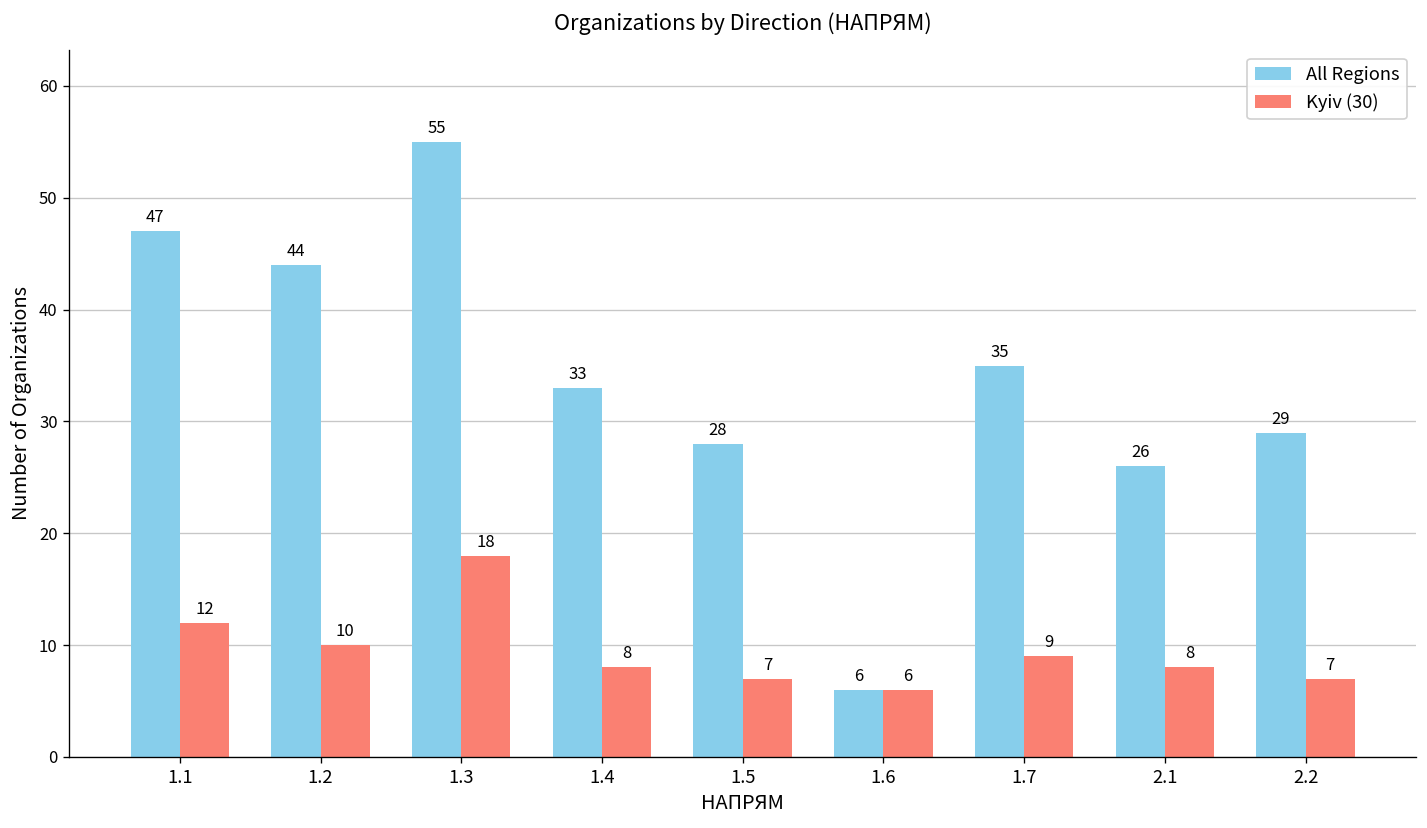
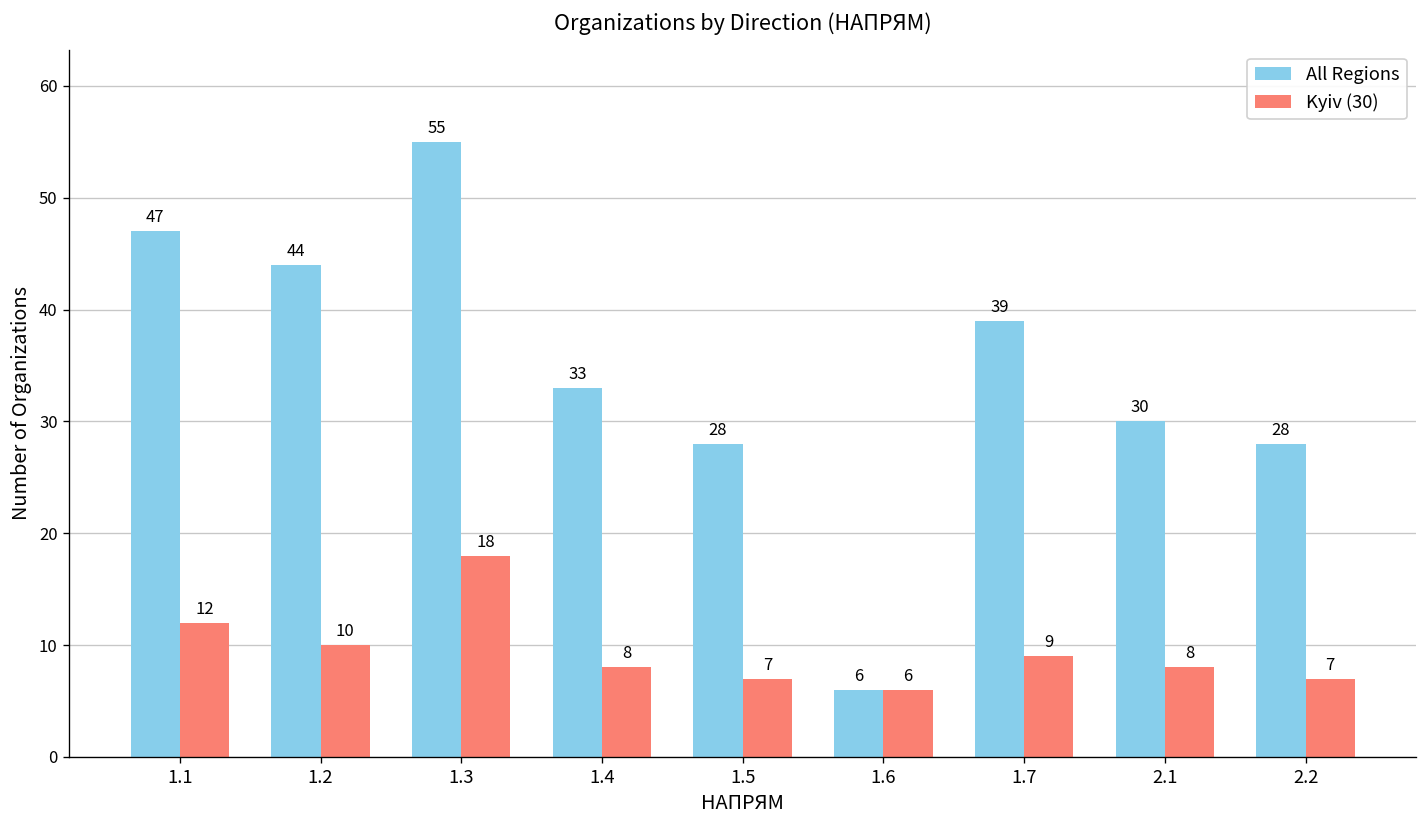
All Regions, 1.7: 35 -> 39
All Regions, 2.1: 26 -> 30
All Regions, 2.2: 29 -> 28
